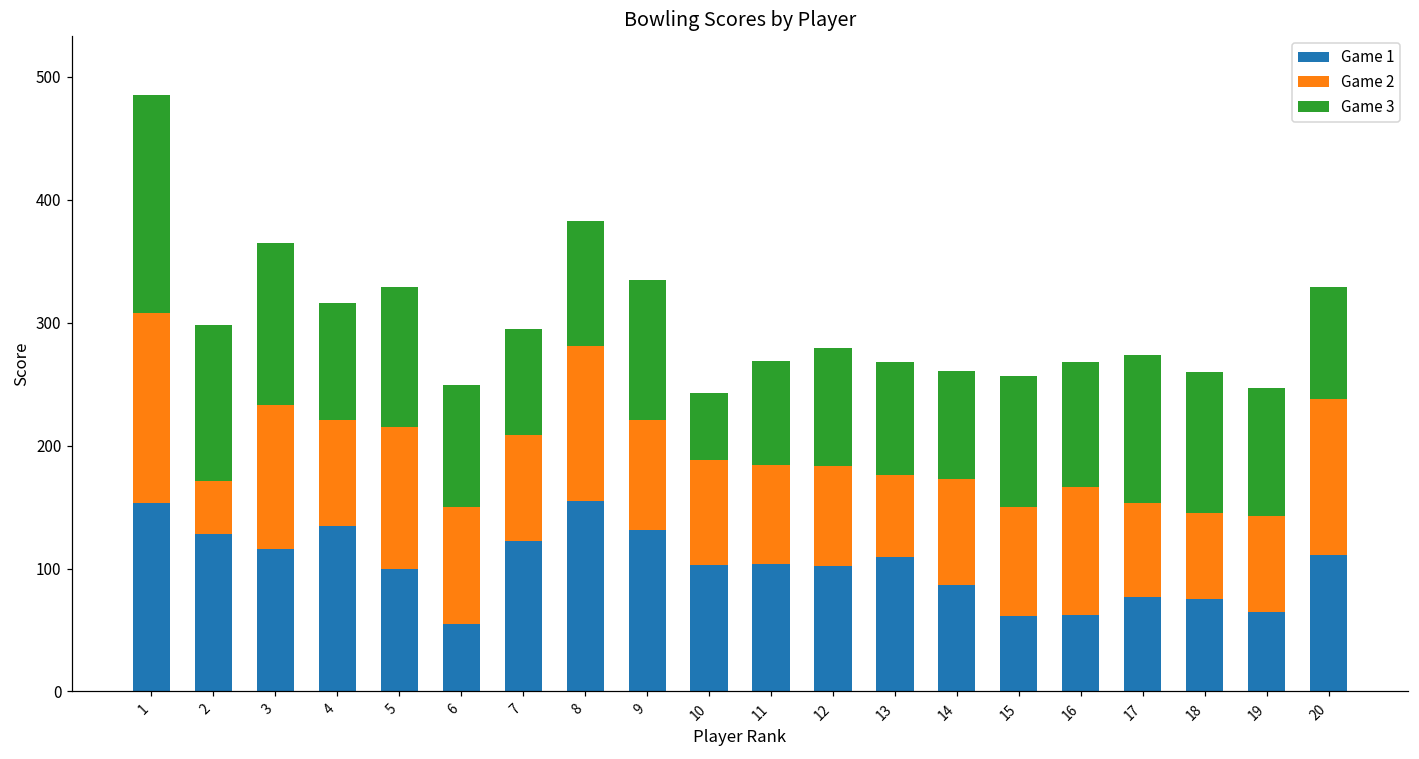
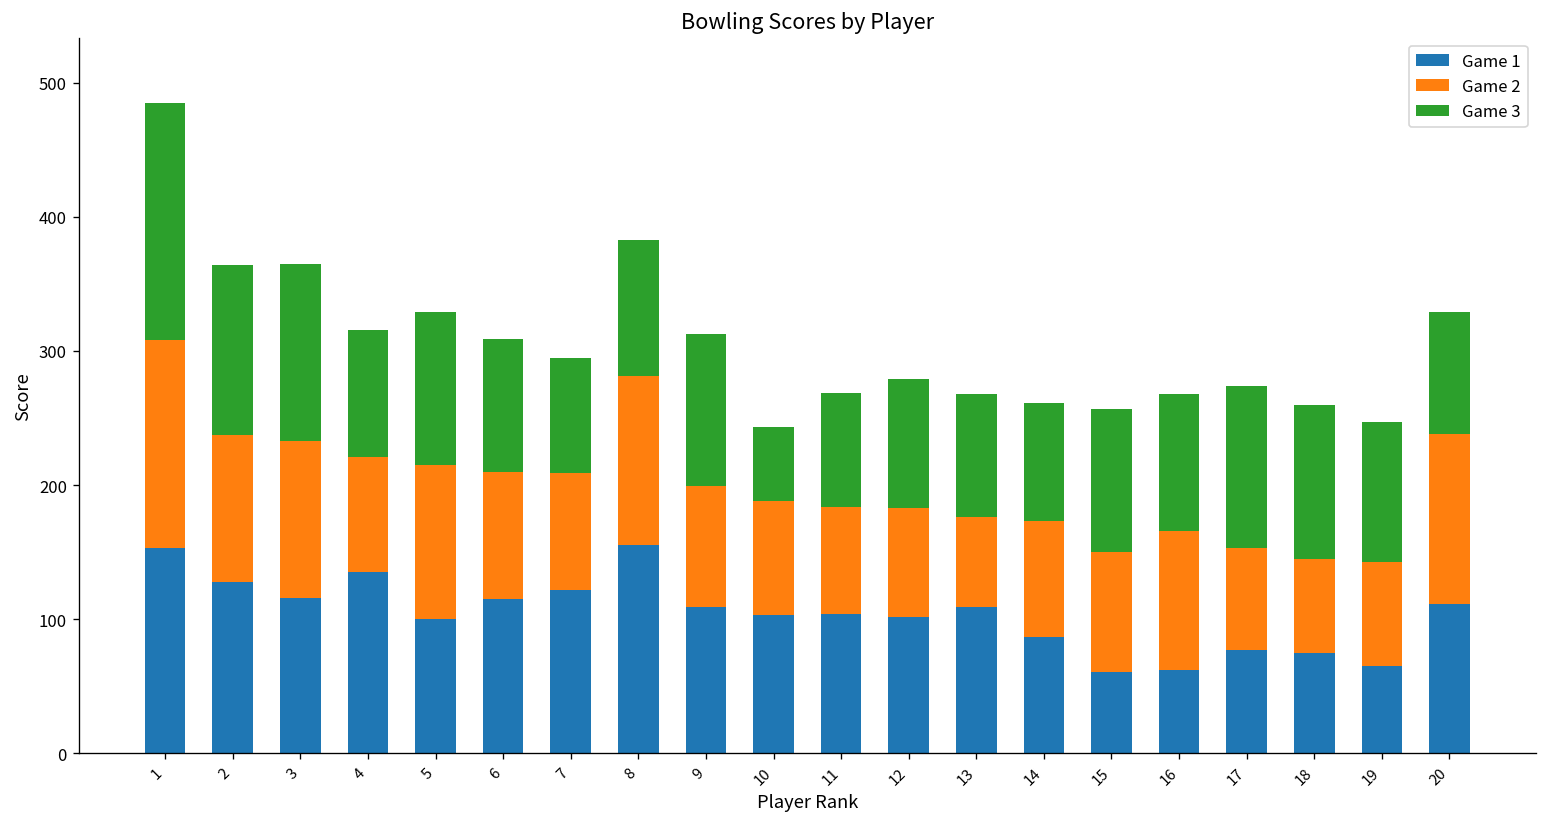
Game 2, 2: 43 -> 109
Game 1, 6: 55 -> 115
Game 1, 9: 131 -> 109
